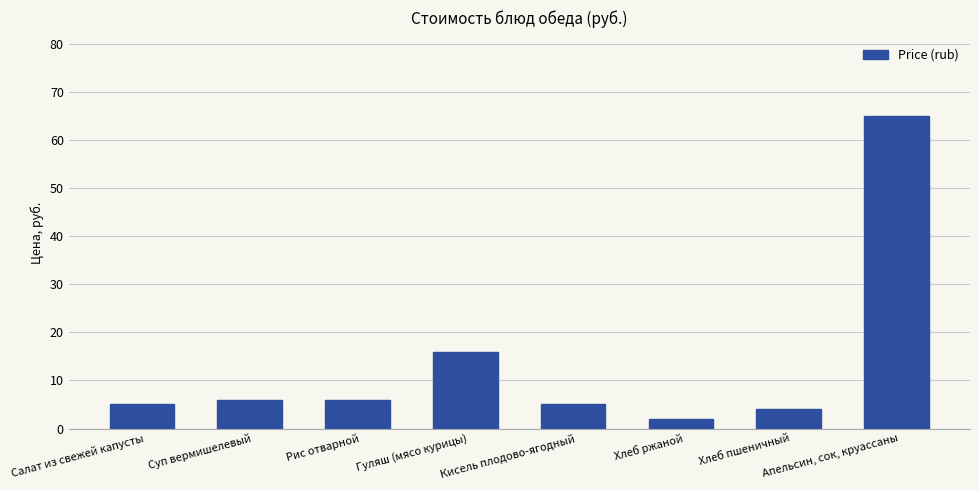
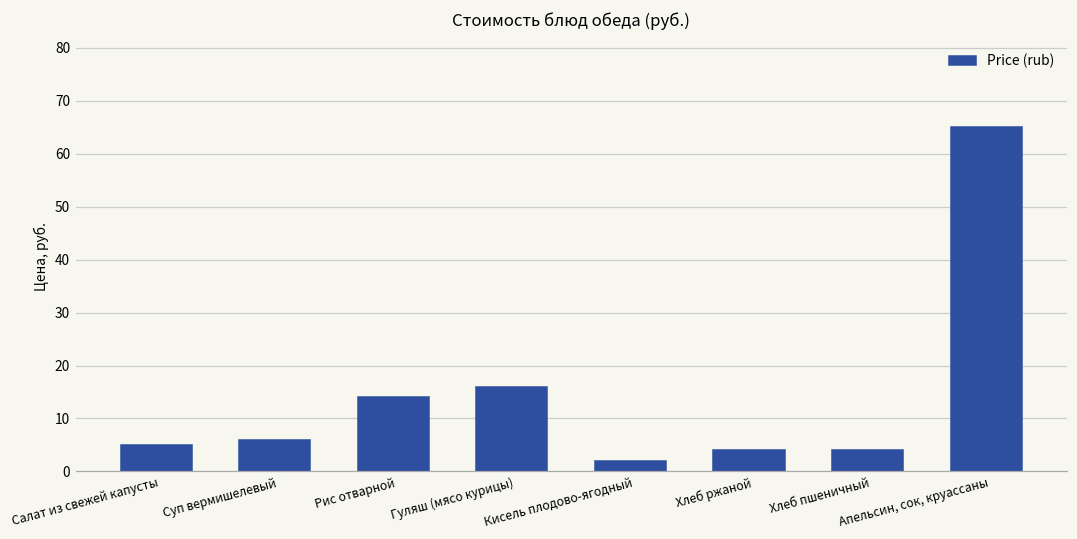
Рис отварной: 6 -> 14
Кисель плодово-ягодный: 5 -> 2
Хлеб ржаной: 2 -> 4
